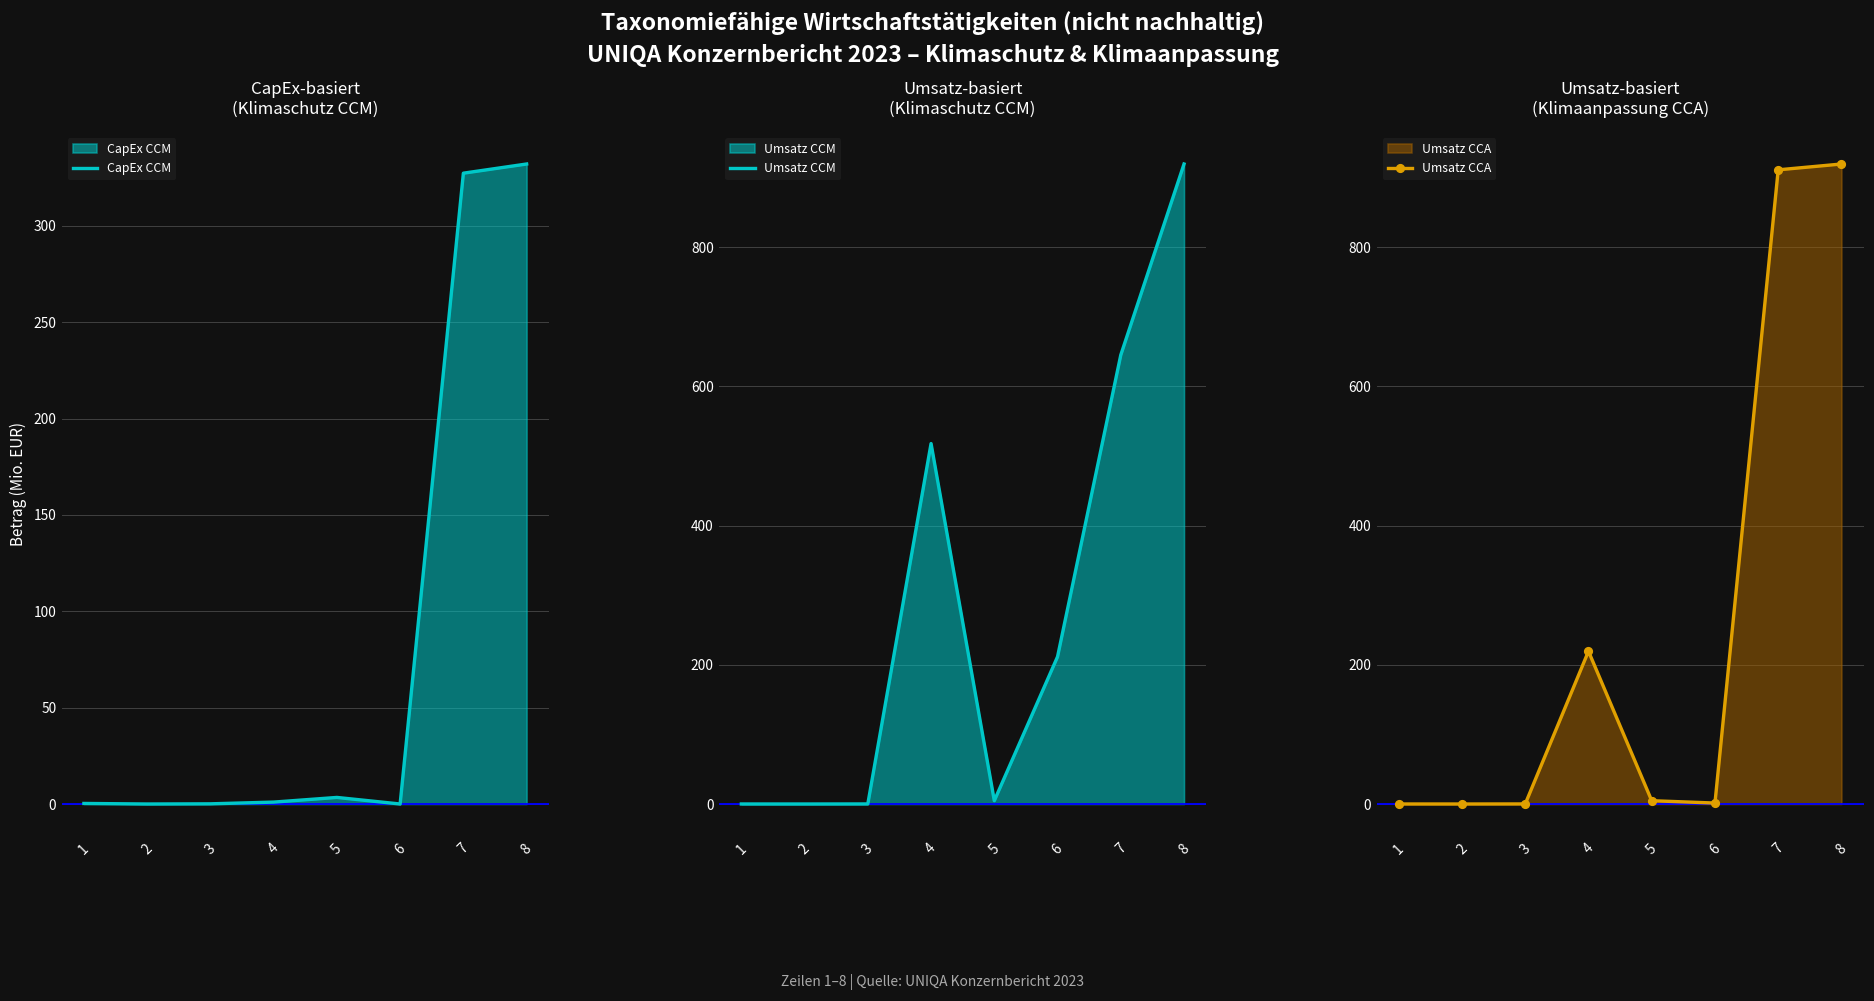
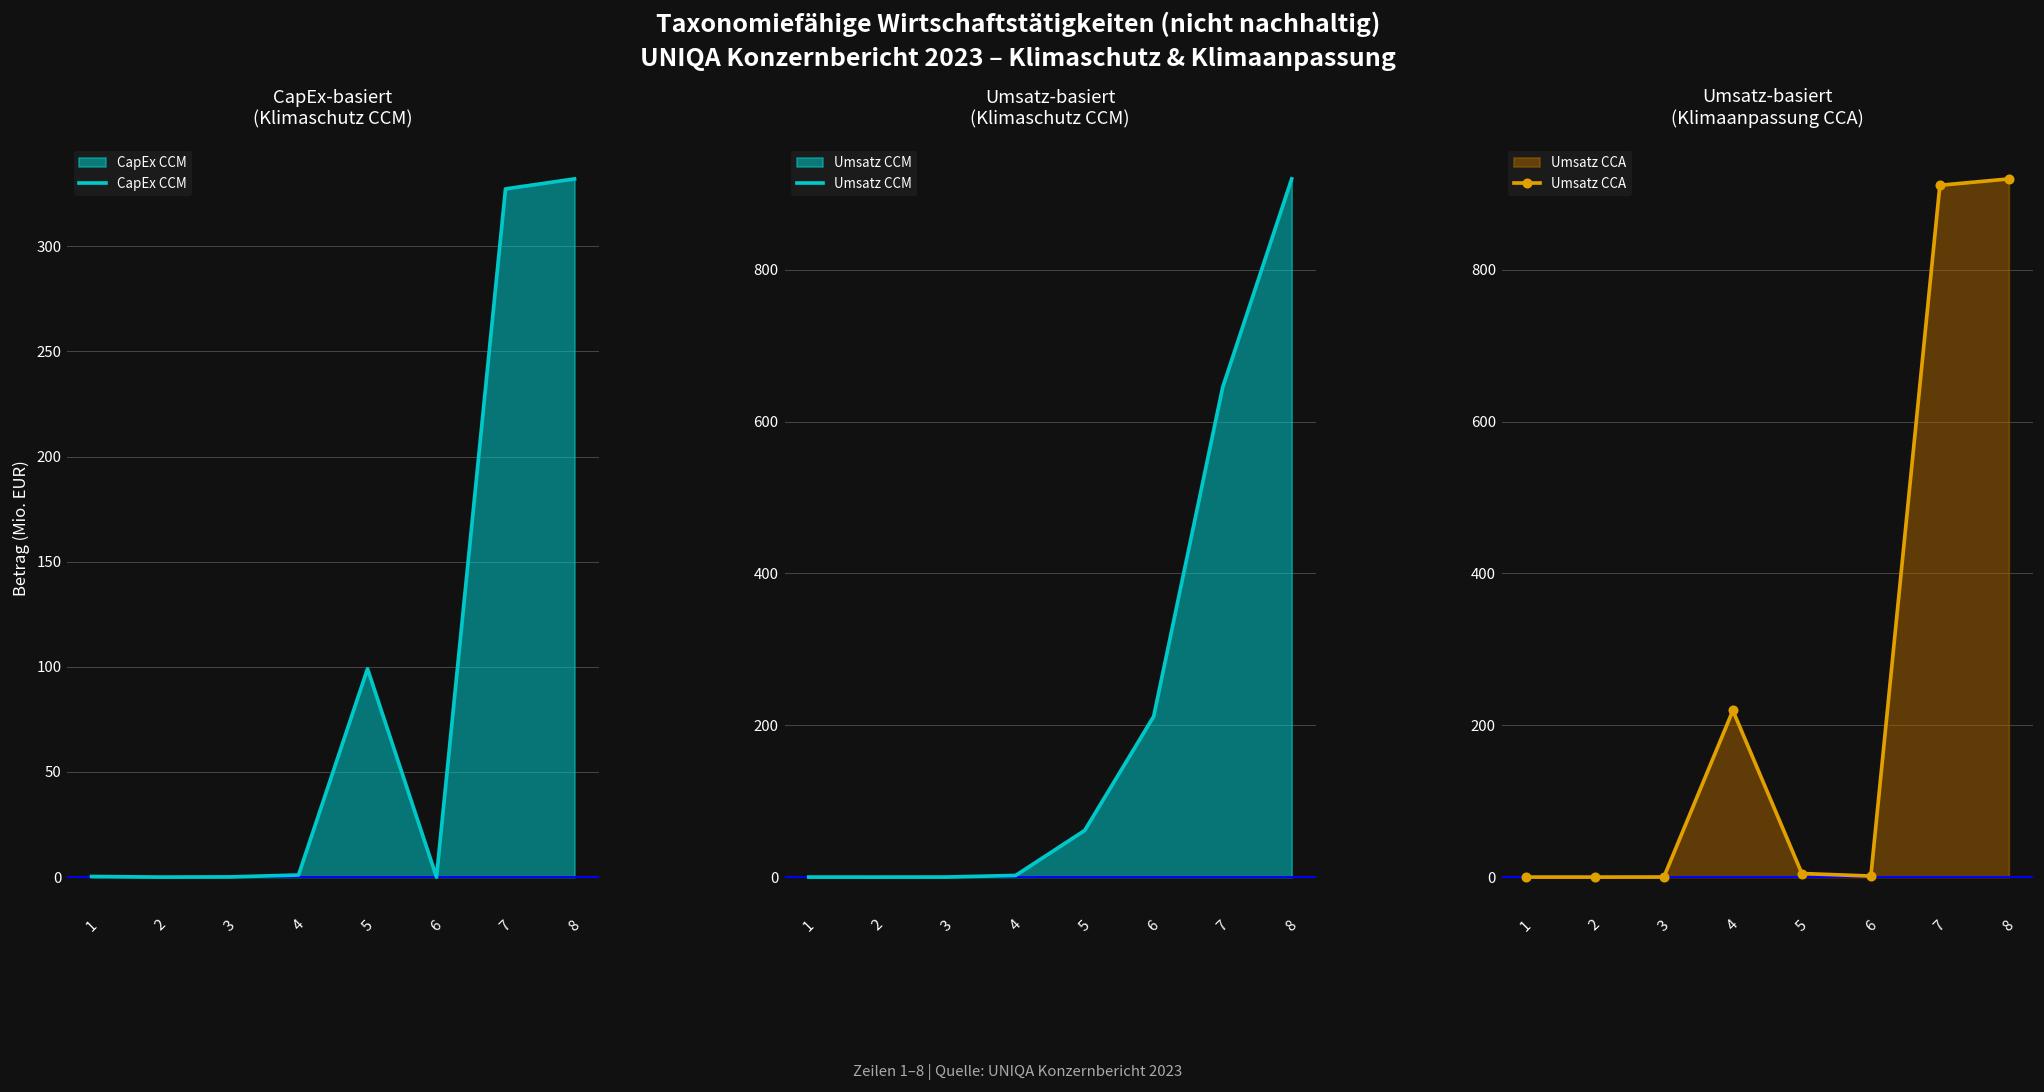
CapEx-basiert (Klimaschutz CCM), 5: 3 -> 99
Umsatz-basiert (Klimaschutz CCM), 4: 520 -> 0
Umsatz-basiert (Klimaschutz CCM), 5: 0 -> 60
